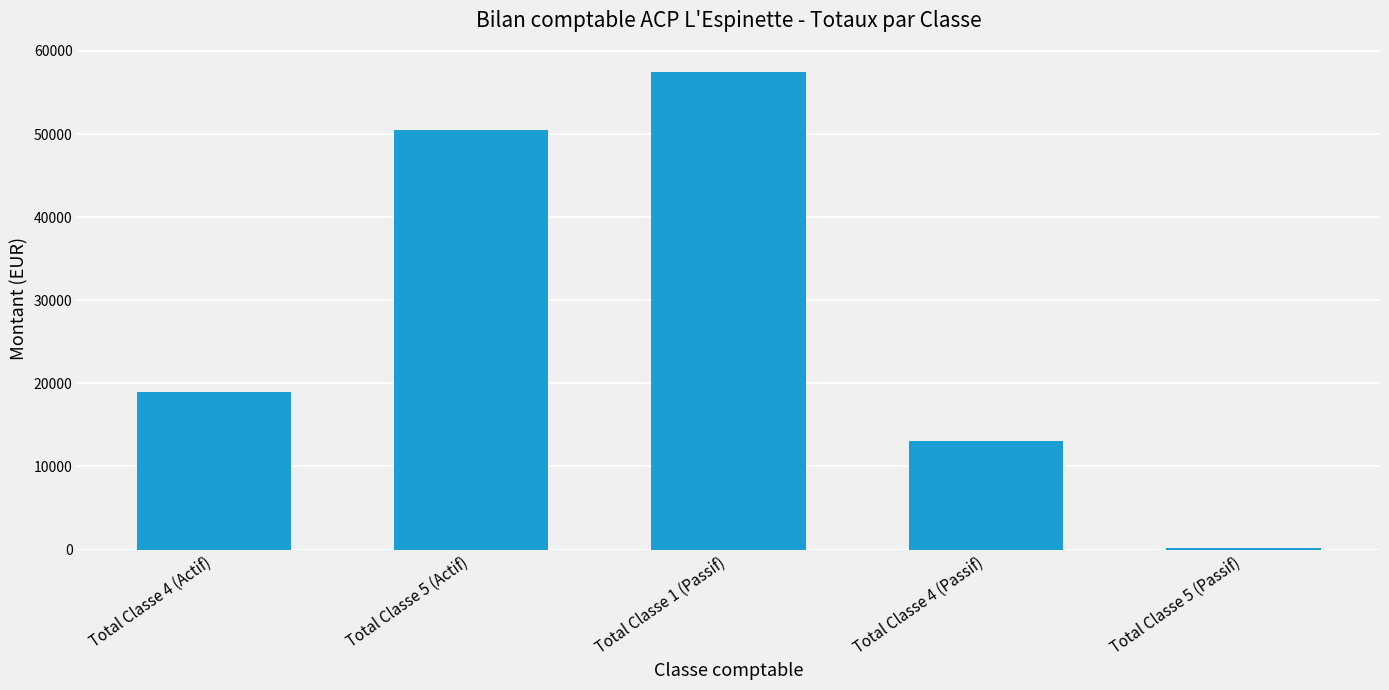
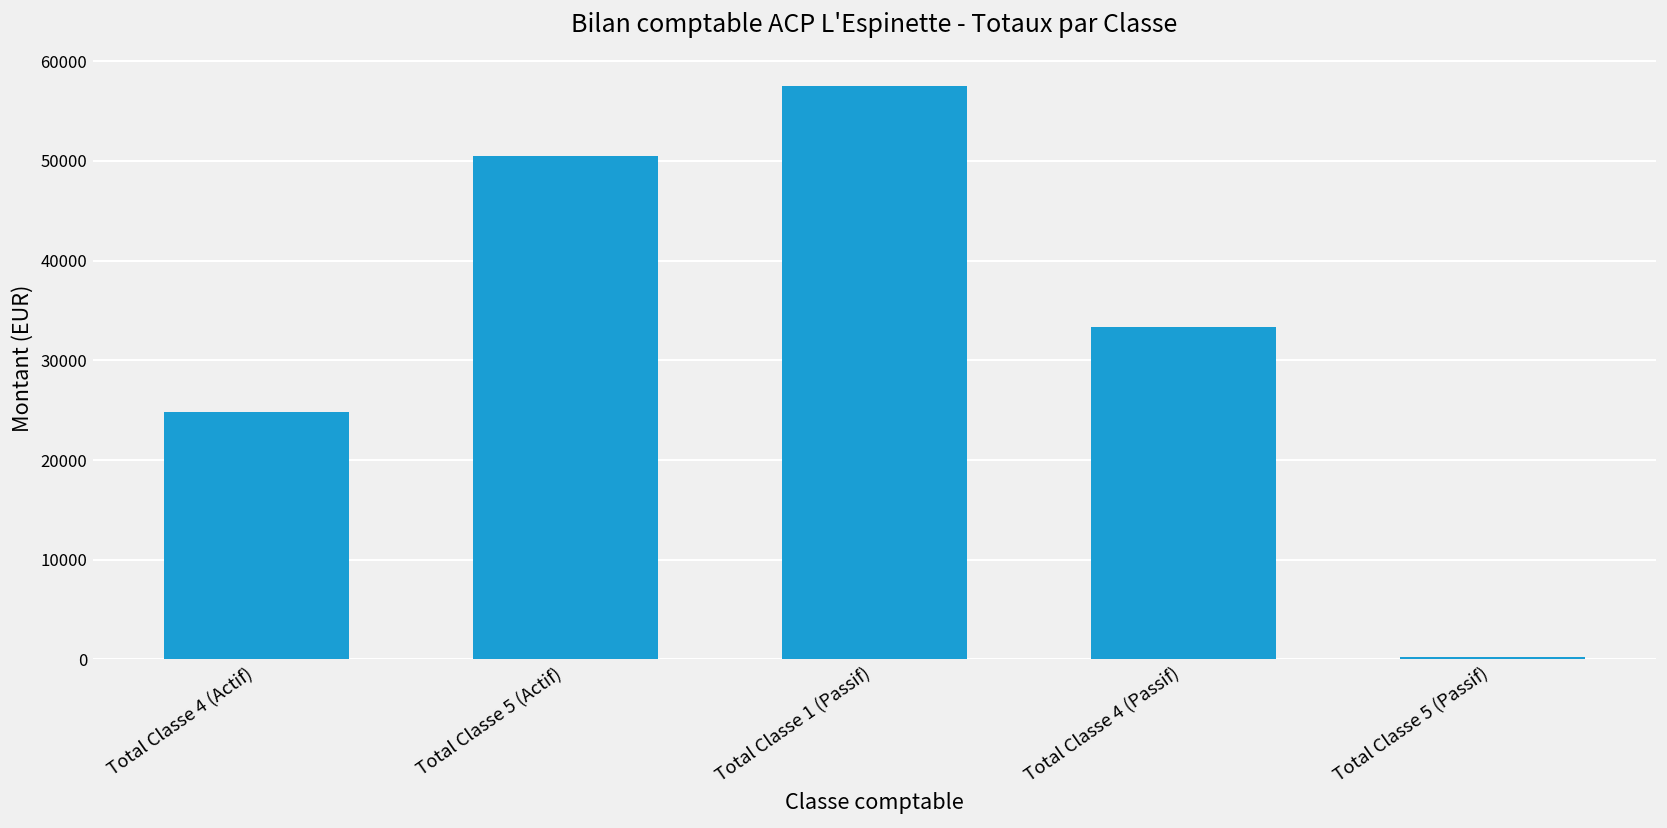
Total Classe 4 (Actif): 19000 -> 25000
Total Classe 4 (Passif): 13000 -> 33000
